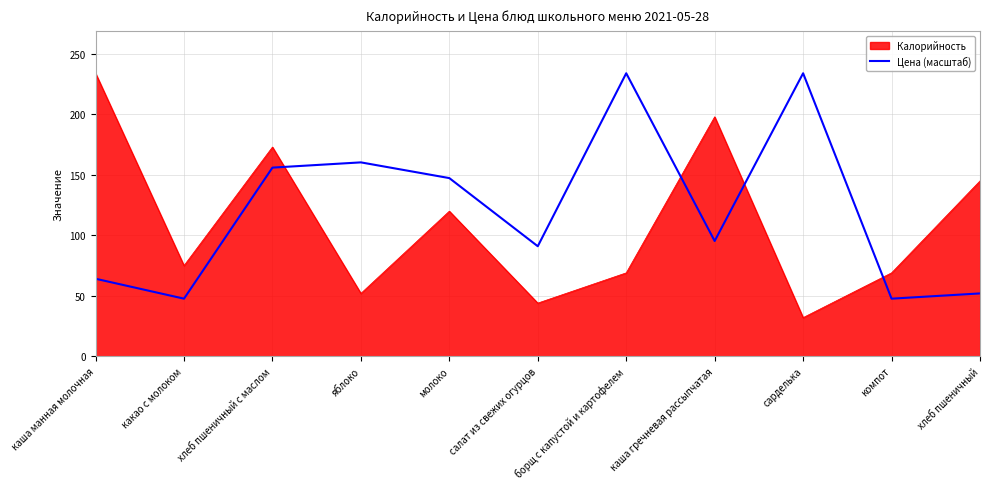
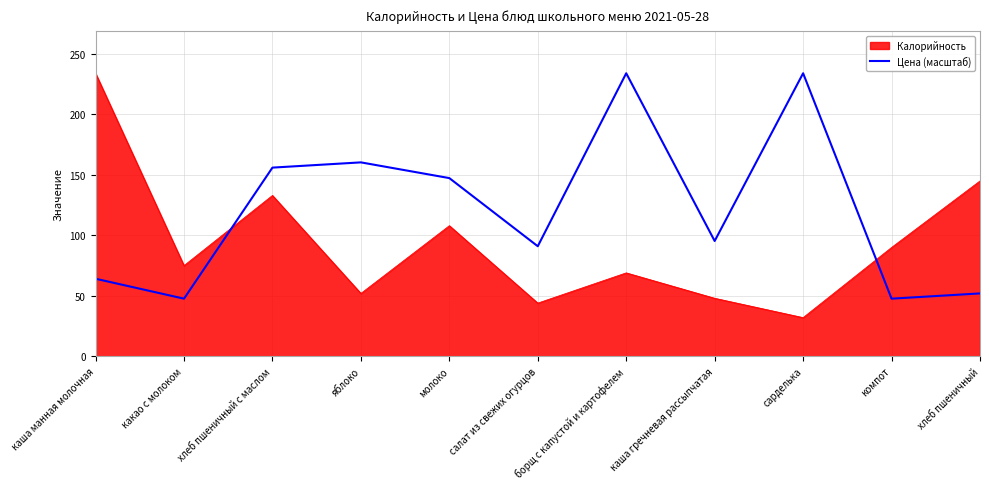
Калорийность, хлеб пшеничный с маслом: 173 -> 133
Калорийность, молоко: 120 -> 108
Калорийность, каша гречневая рассыпчатая: 198 -> 48
Калорийность, компот: 69 -> 90
